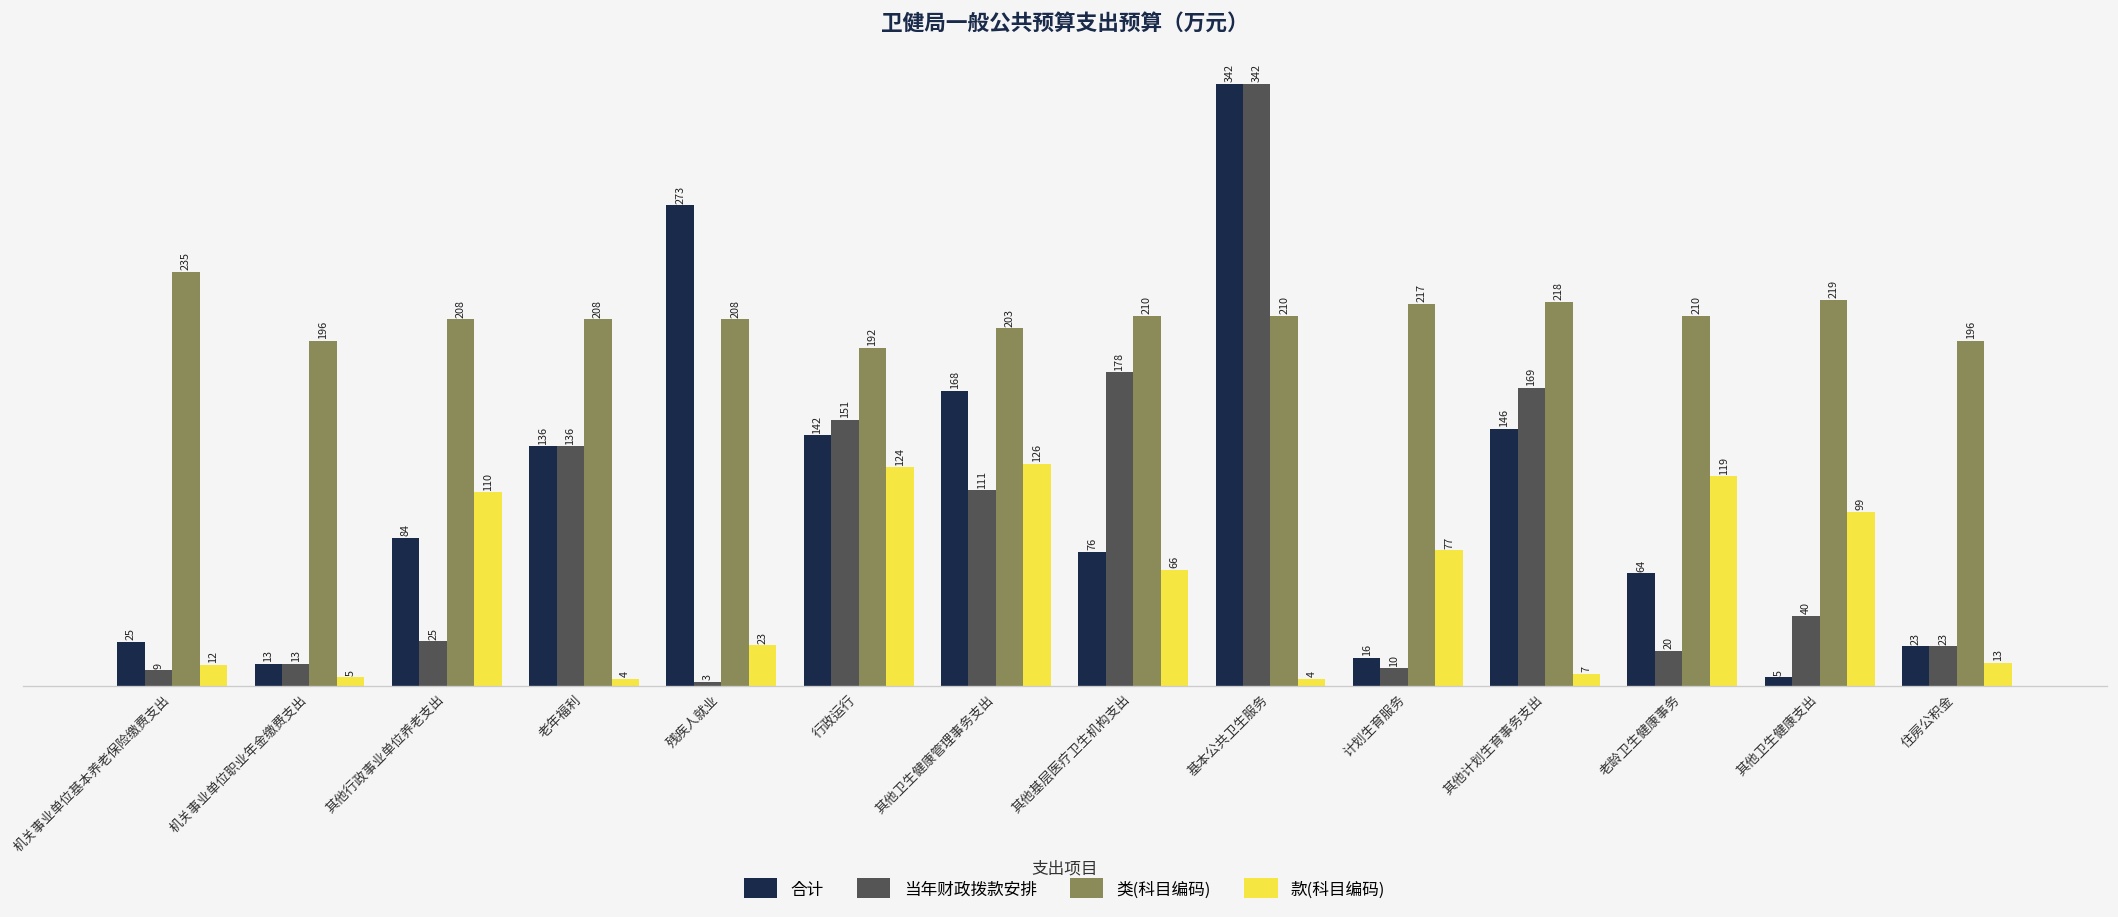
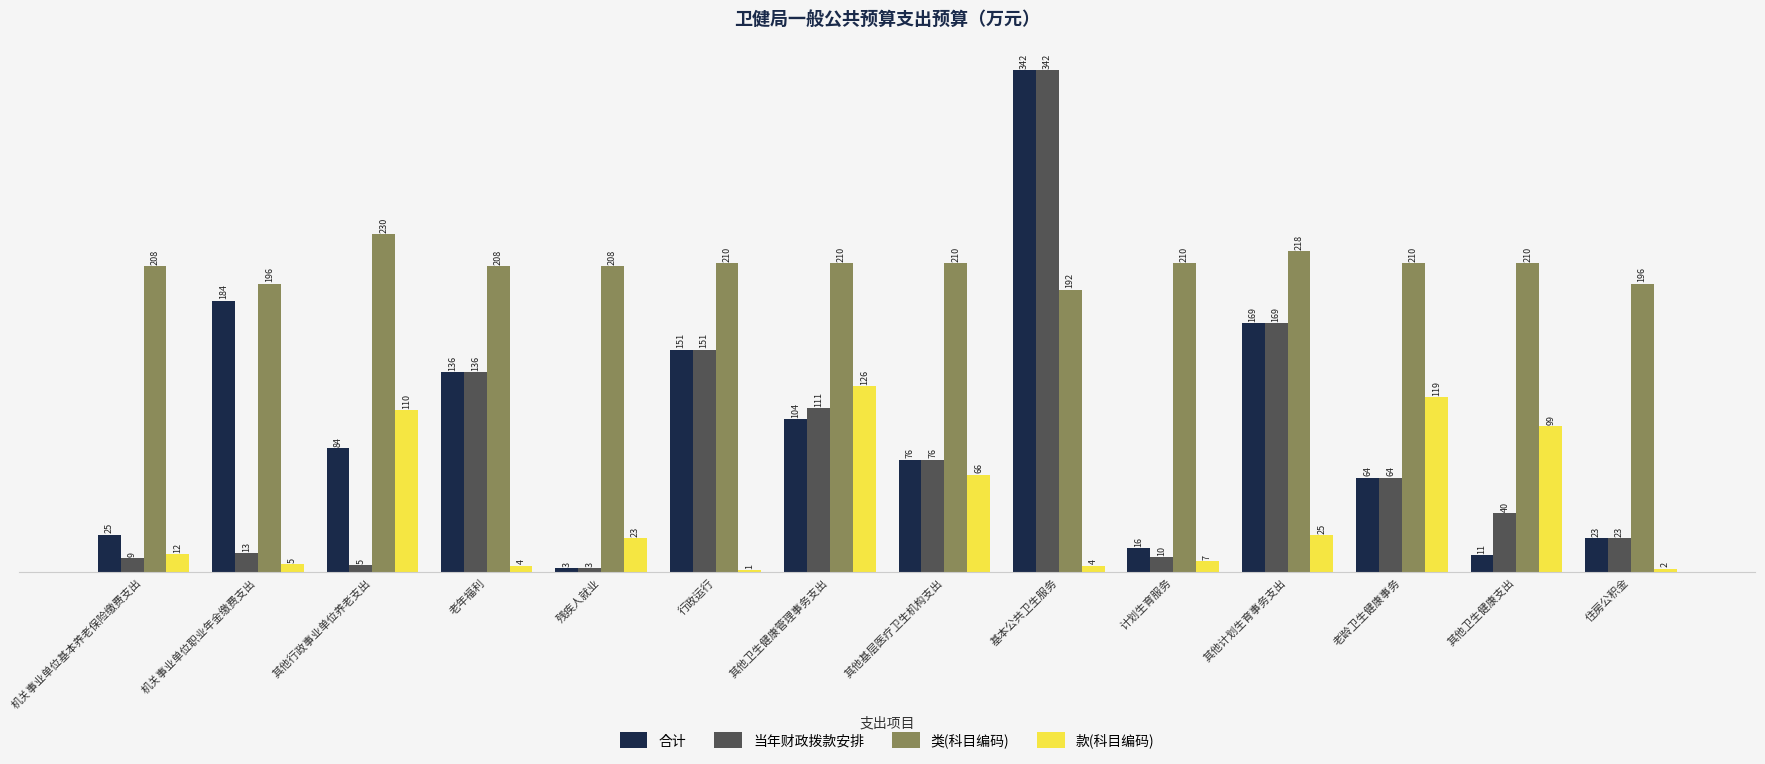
类(科目编码), 机关事业单位基本养老保险缴费支出: 235 -> 208
合计, 机关事业单位职业年金缴费支出: 13 -> 184
当年财政拨款安排, 其他行政事业单位养老支出: 25 -> 5
类(科目编码), 其他行政事业单位养老支出: 208 -> 230
合计, 残疾人就业: 273 -> 3
合计, 行政运行: 142 -> 151
类(科目编码), 行政运行: 192 -> 210
款(科目编码), 行政运行: 124 -> 1
合计, 其他卫生健康管理事务支出: 168 -> 104
类(科目编码), 其他卫生健康管理事务支出: 203 -> 210
当年财政拨款安排, 其他基层医疗卫生机构支出: 178 -> 76
类(科目编码), 基本公共卫生服务: 210 -> 192
类(科目编码), 计划生育服务: 217 -> 210
款(科目编码), 计划生育服务: 77 -> 7
合计, 其他计划生育事务支出: 146 -> 169
款(科目编码), 其他计划生育事务支出: 7 -> 25
当年财政拨款安排, 老龄卫生健康事务: 20 -> 64
合计, 其他卫生健康支出: 5 -> 11
类(科目编码), 其他卫生健康支出: 219 -> 210
款(科目编码), 住房公积金: 13 -> 2
